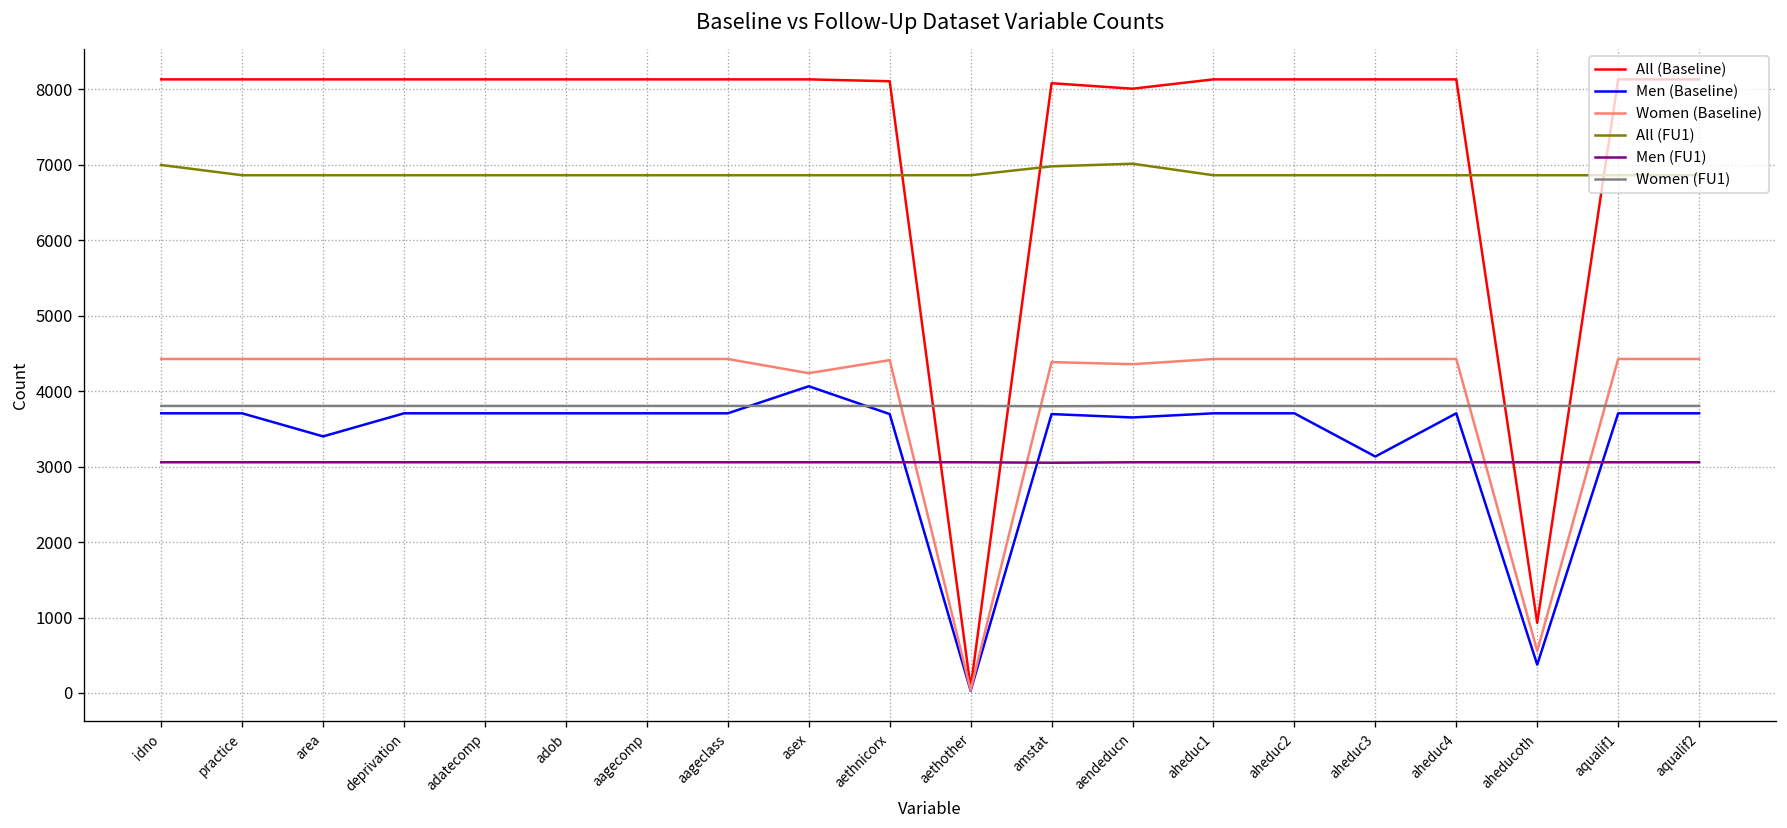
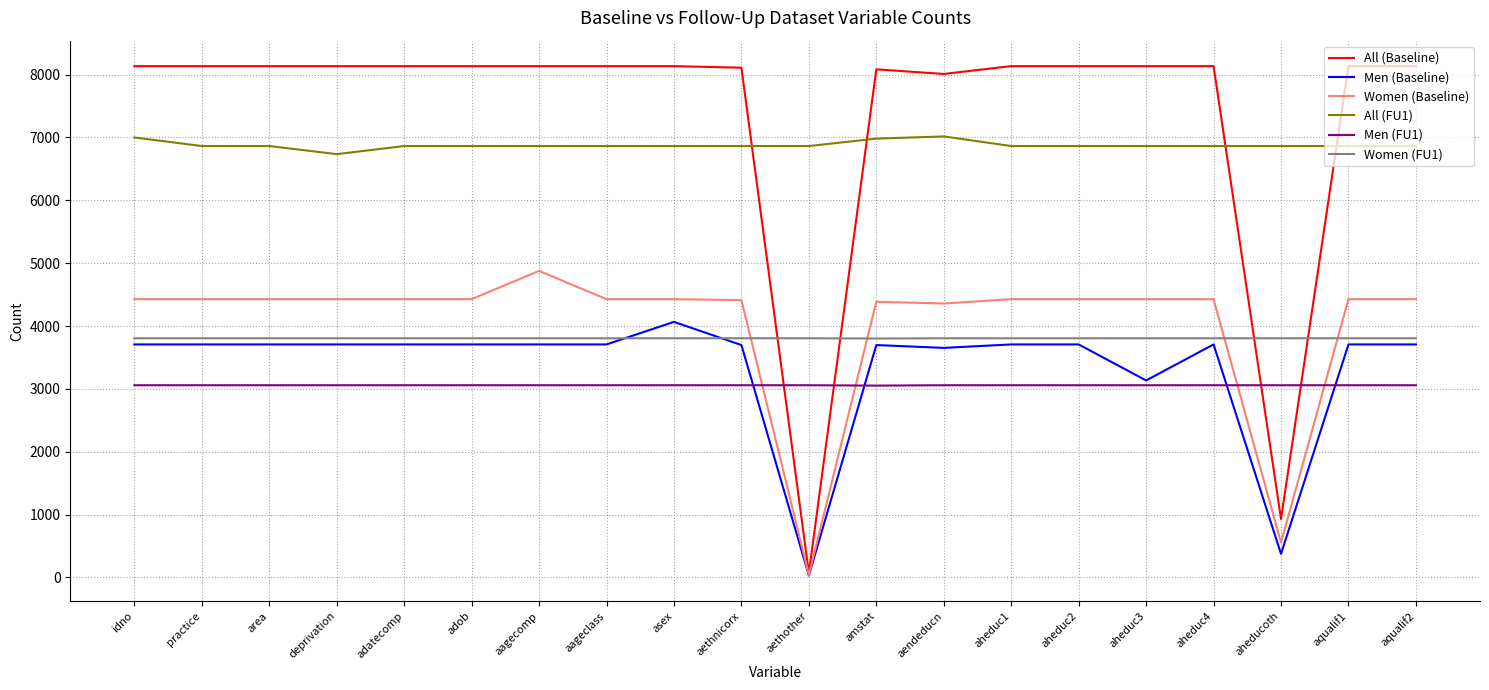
Men (Baseline), area: 3400 -> 3700
All (FU1), deprivation: 6900 -> 6700
Women (Baseline), aagecomp: 4400 -> 4900
Women (Baseline), asex: 4200 -> 4400
